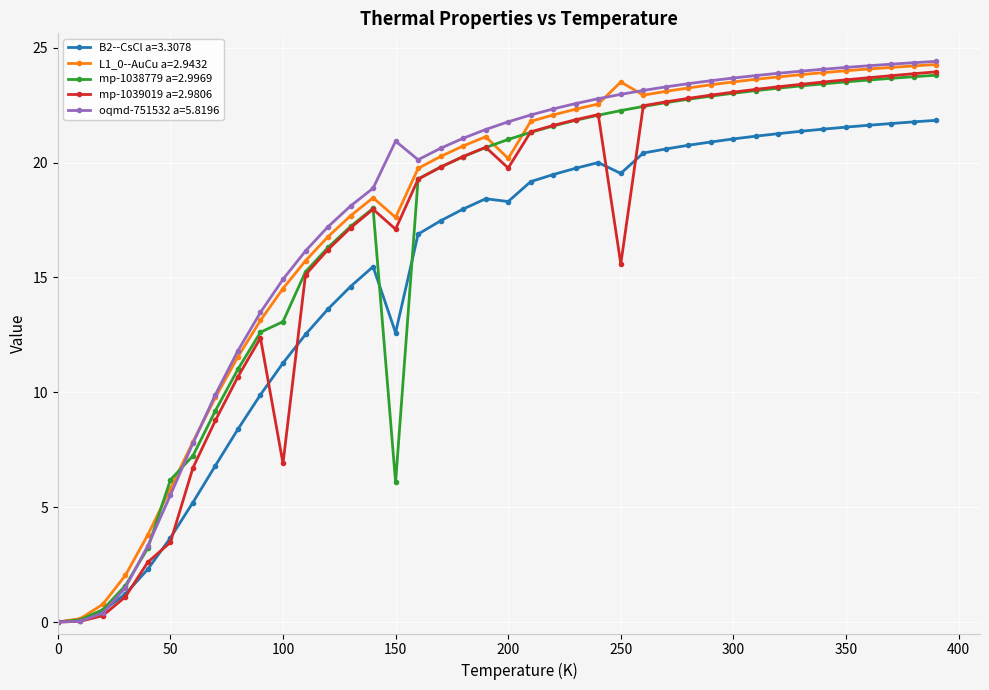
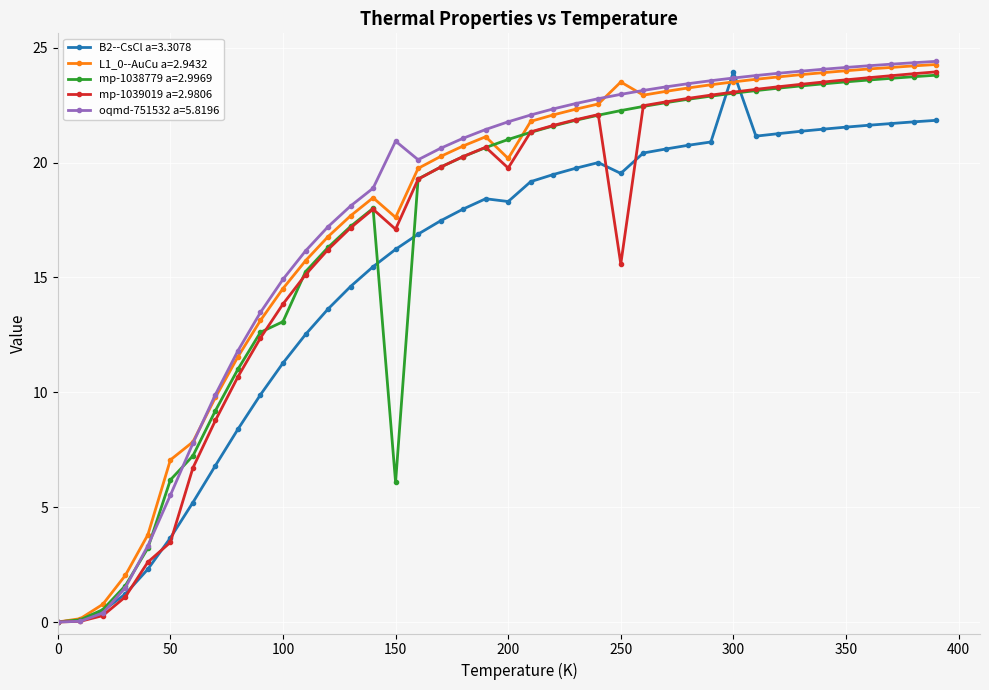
L1_0--AuCu a=2.9432, 50: 5.8 -> 7.1
mp-1039019 a=2.9806, 100: 6.9 -> 13.8
B2--CsCl a=3.3078, 150: 12.6 -> 16.2
B2--CsCl a=3.3078, 300: 21.0 -> 24.0
